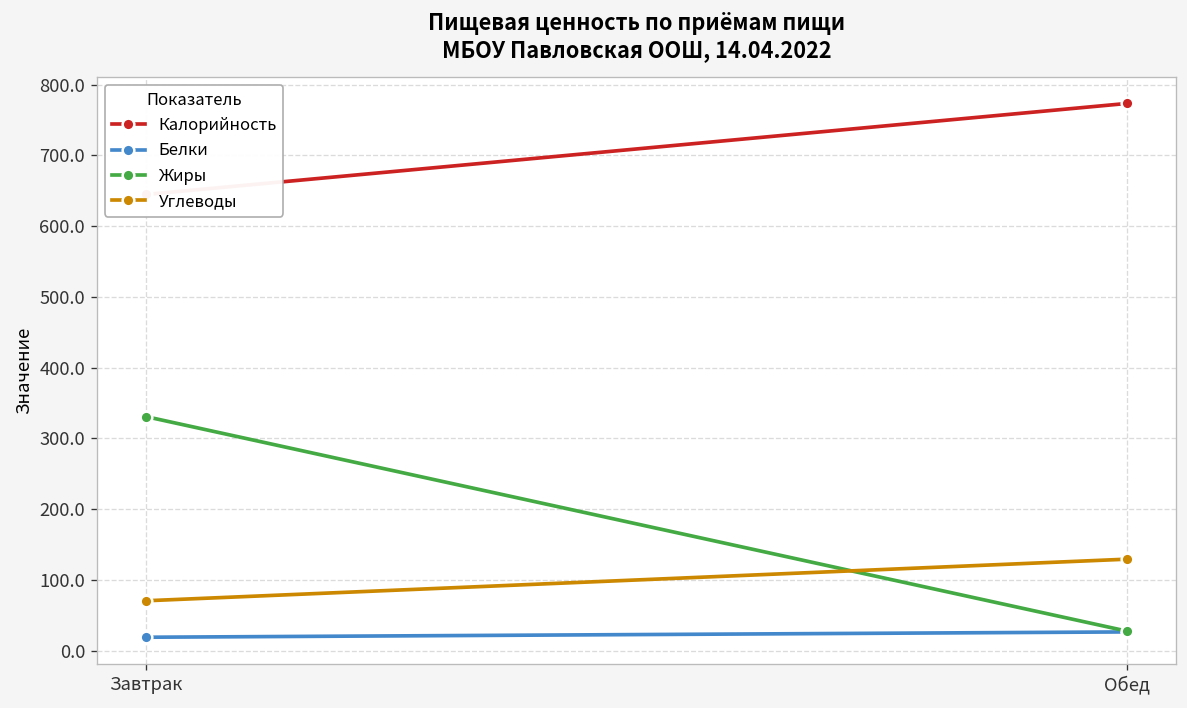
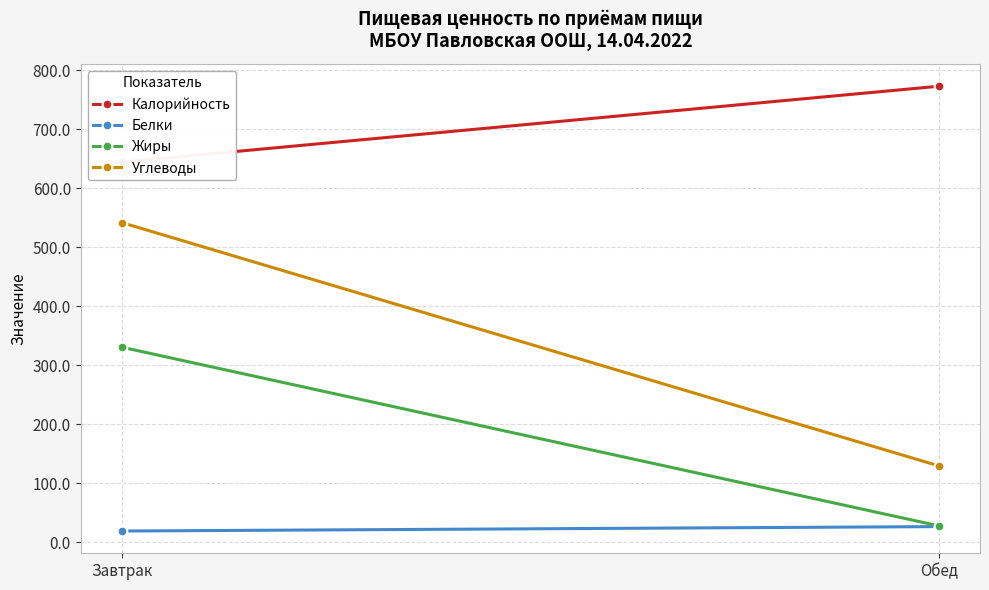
Углеводы, Завтрак: 70 -> 540
